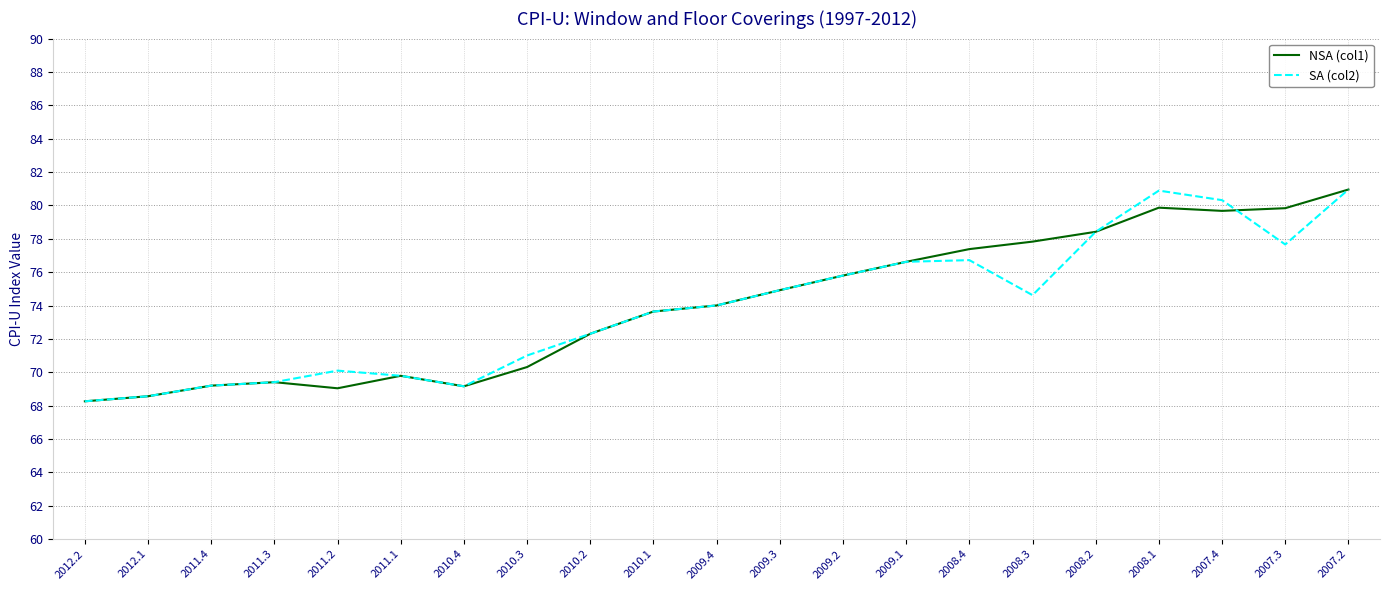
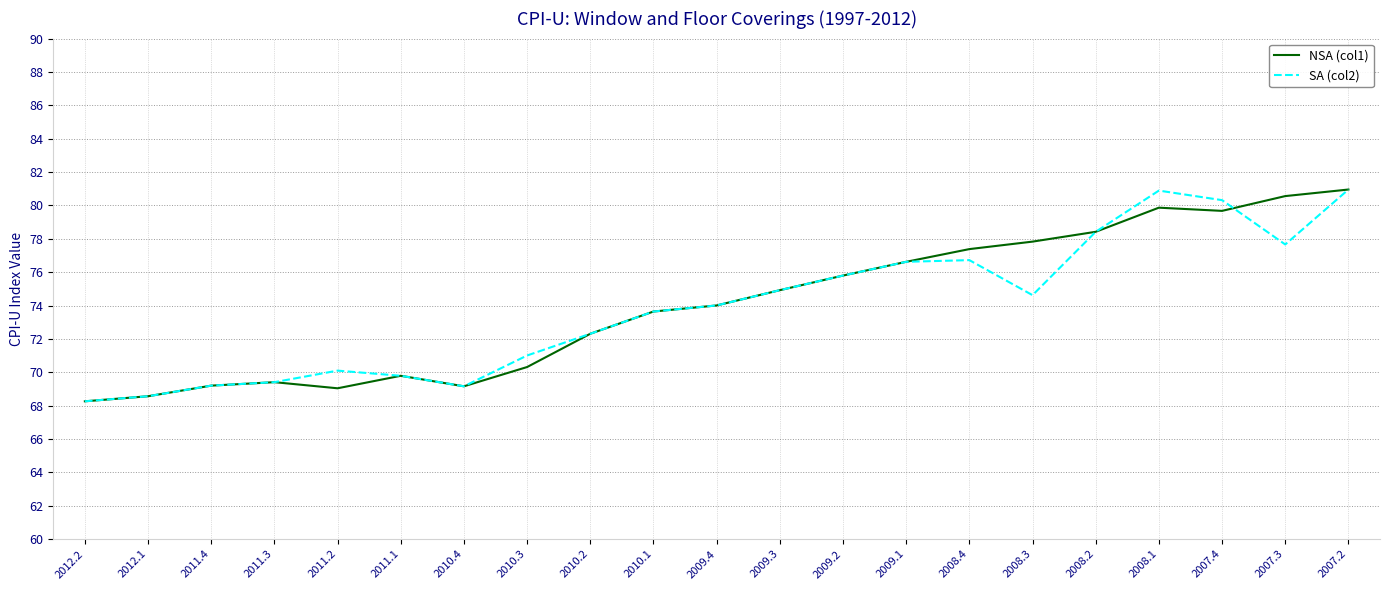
NSA (col1), 2007.3: 79.8 -> 80.6
